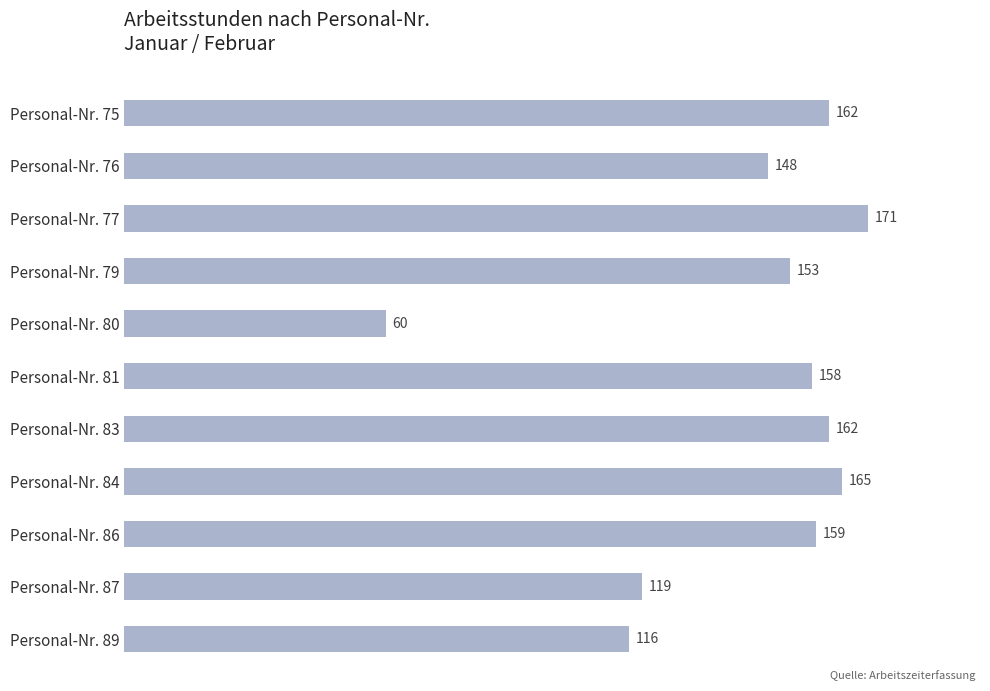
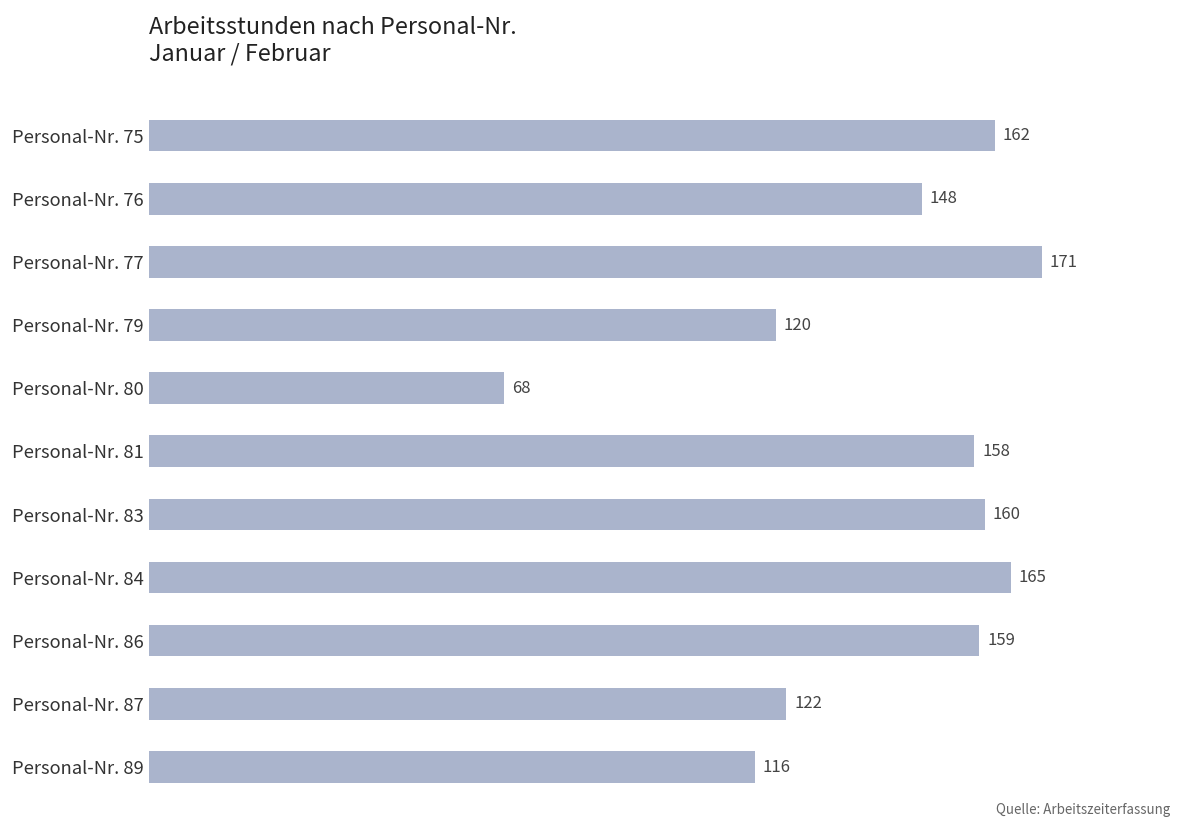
Personal-Nr. 79: 153 -> 120
Personal-Nr. 80: 60 -> 68
Personal-Nr. 83: 162 -> 160
Personal-Nr. 87: 119 -> 122
